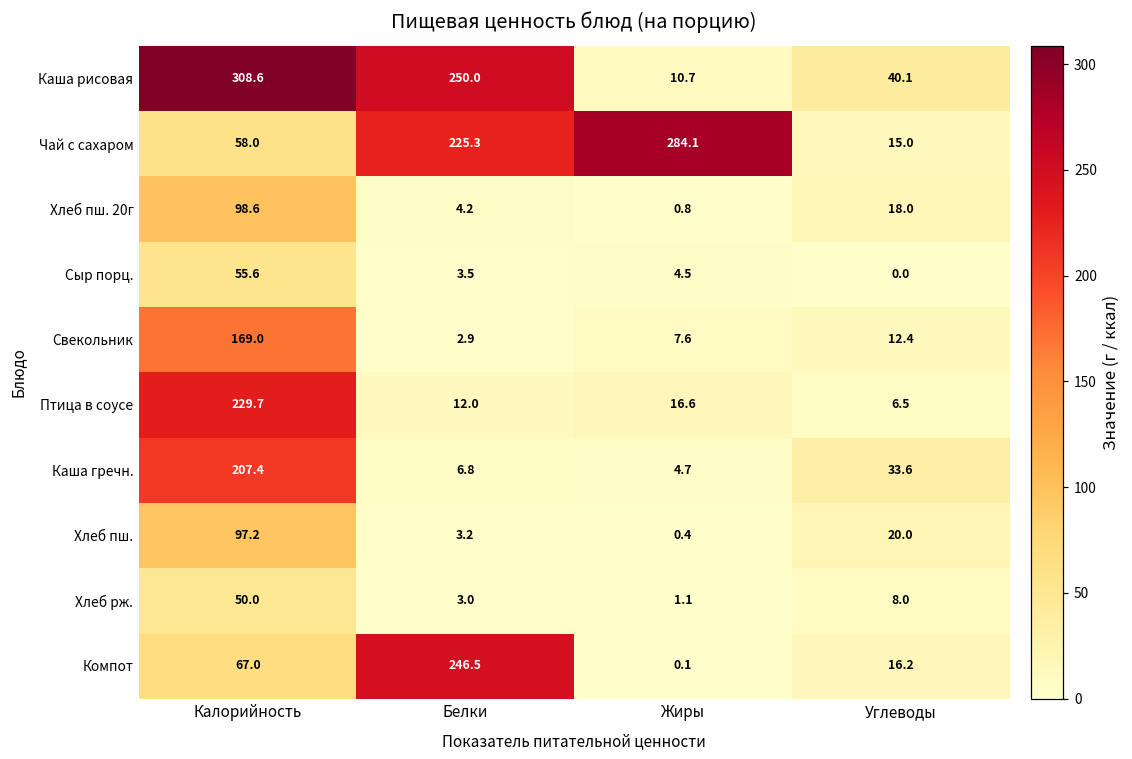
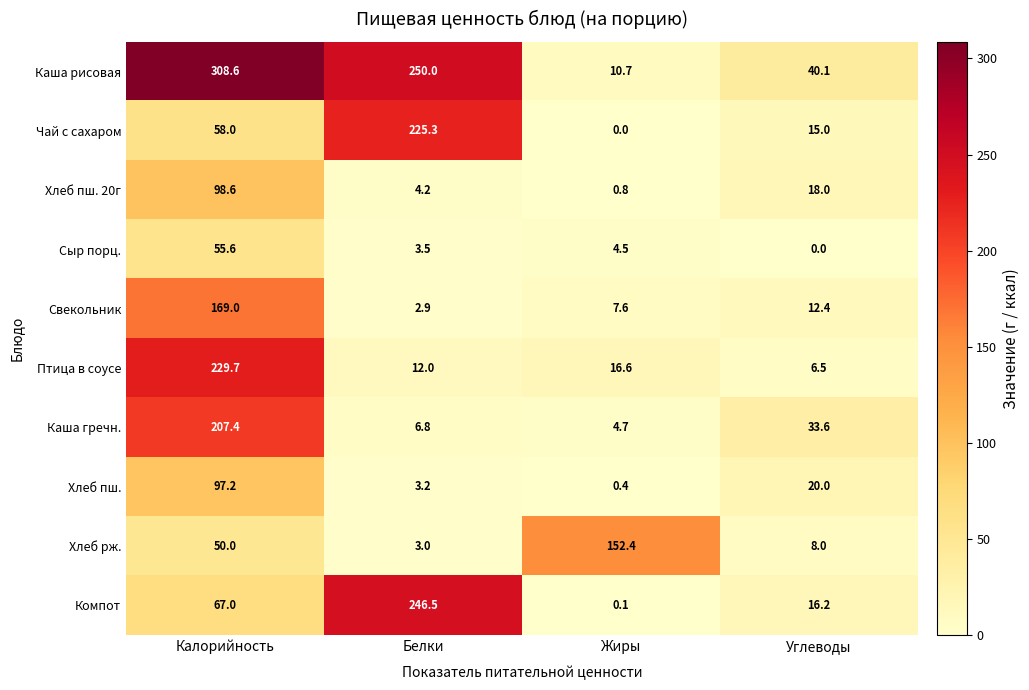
Чай с сахаром, Жиры: 284.1 -> 0.0
Хлеб рж., Жиры: 1.1 -> 152.4
